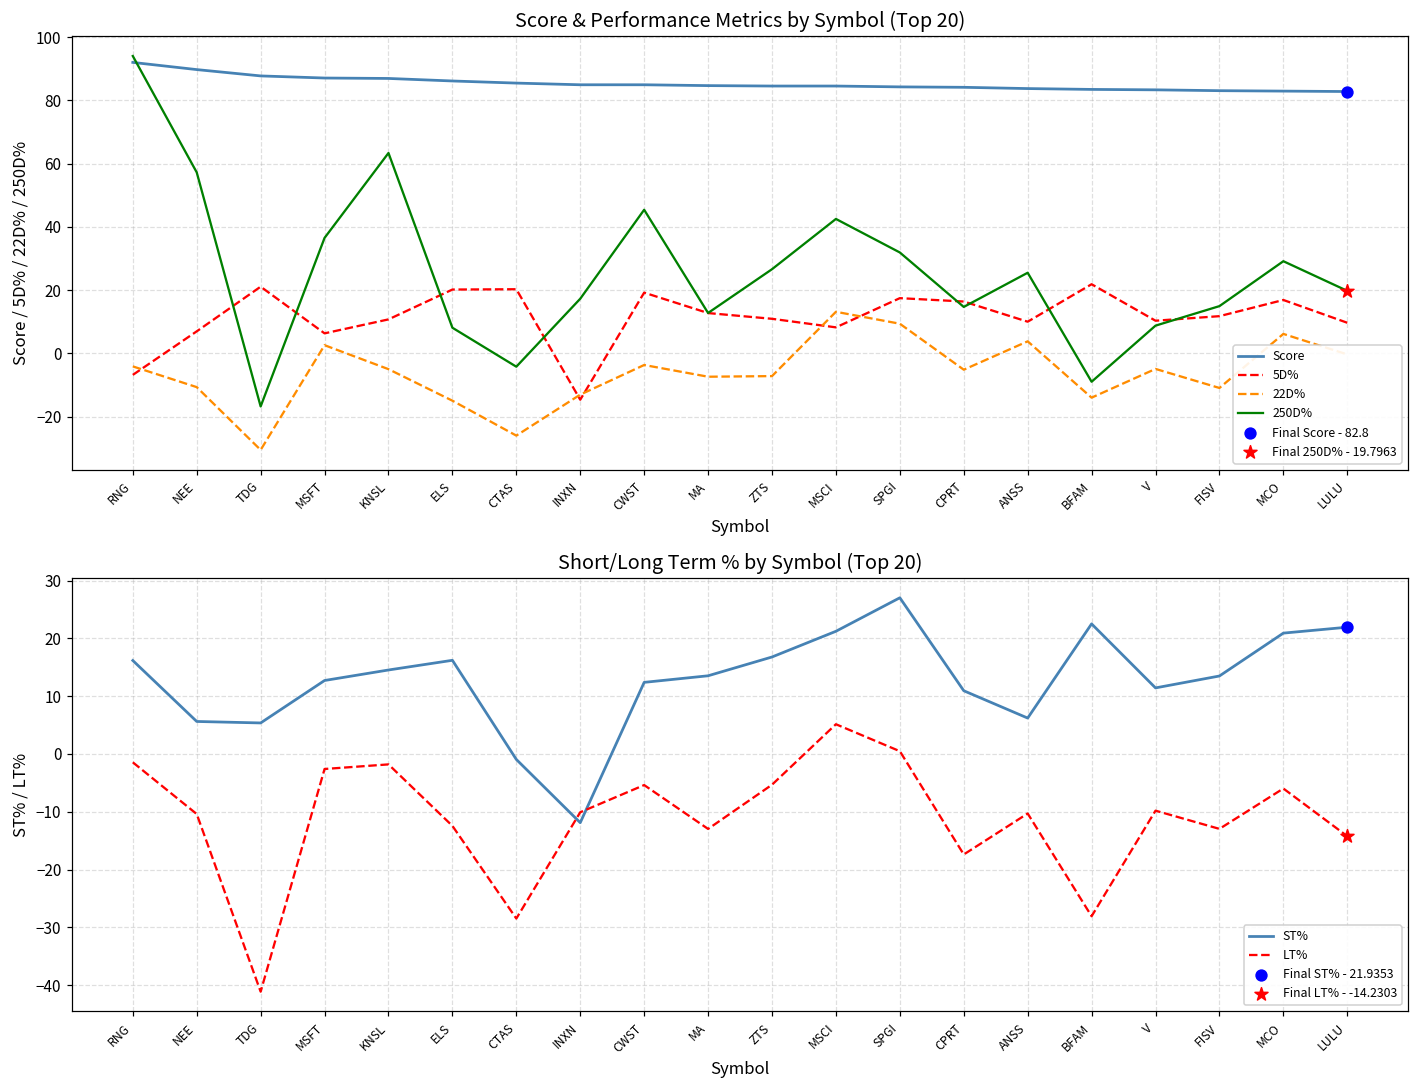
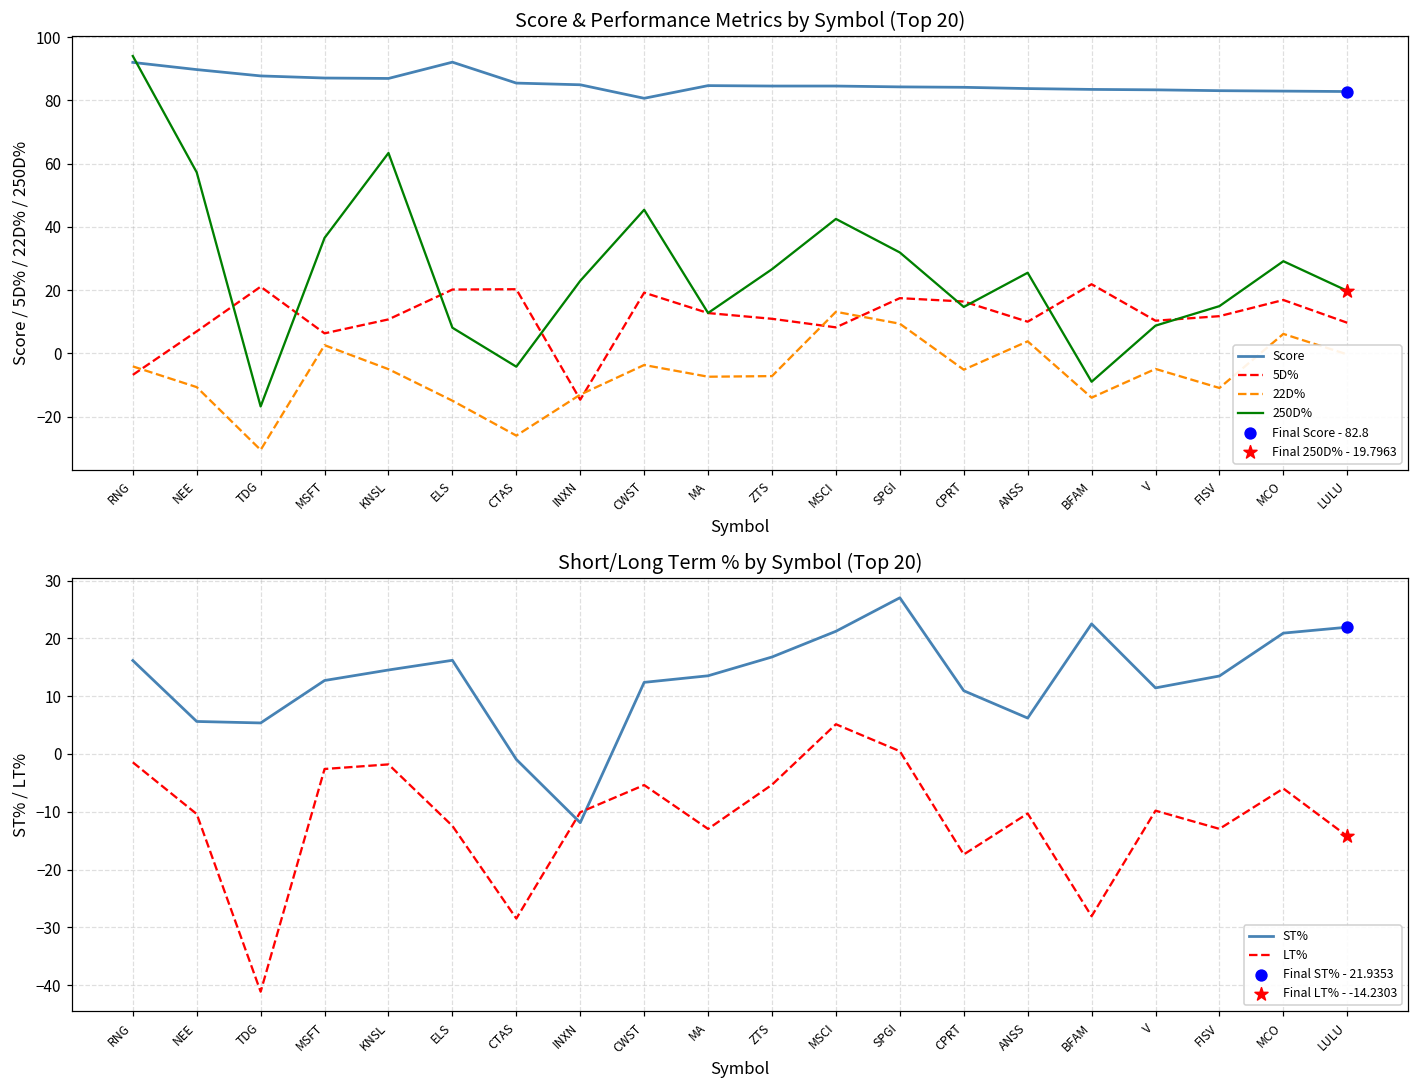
Score & Performance Metrics by Symbol (Top 20), Score, ELS: 86 -> 92
Score & Performance Metrics by Symbol (Top 20), 250D%, INXN: 17 -> 23
Score & Performance Metrics by Symbol (Top 20), Score, CWST: 85 -> 81
